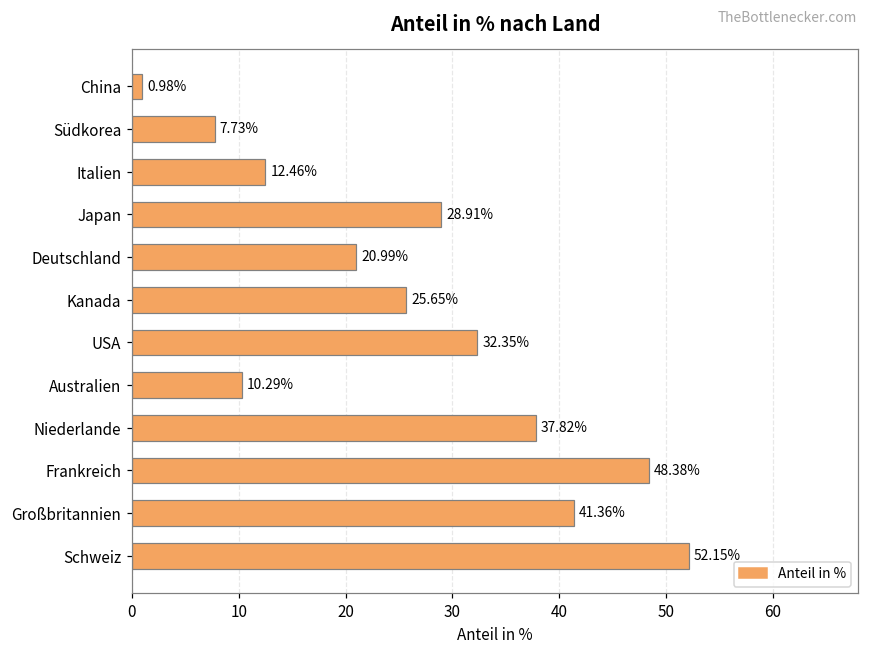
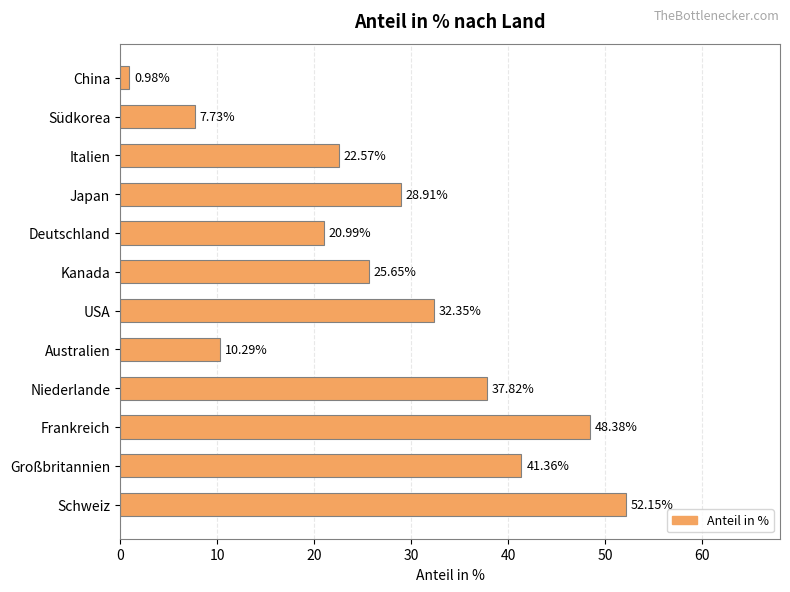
Italien: 12.46% -> 22.57%
